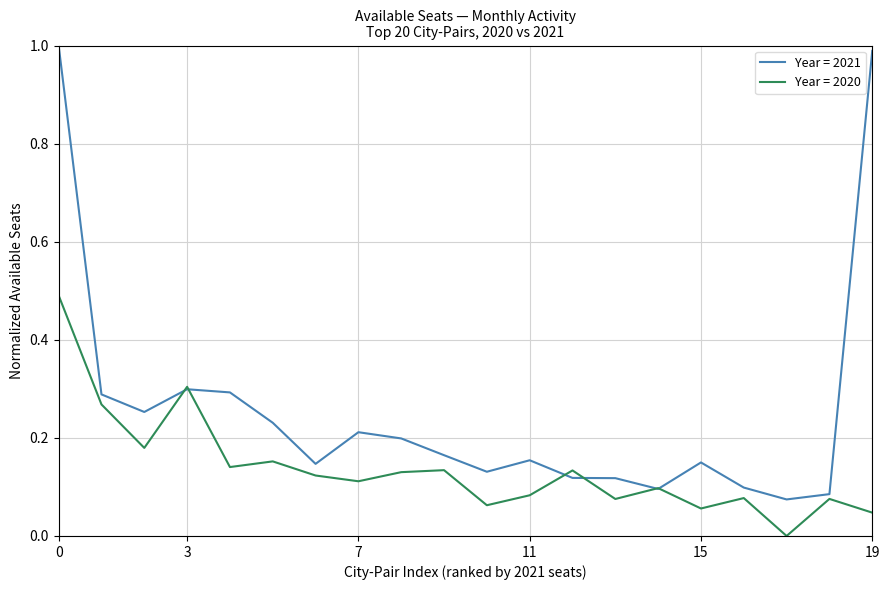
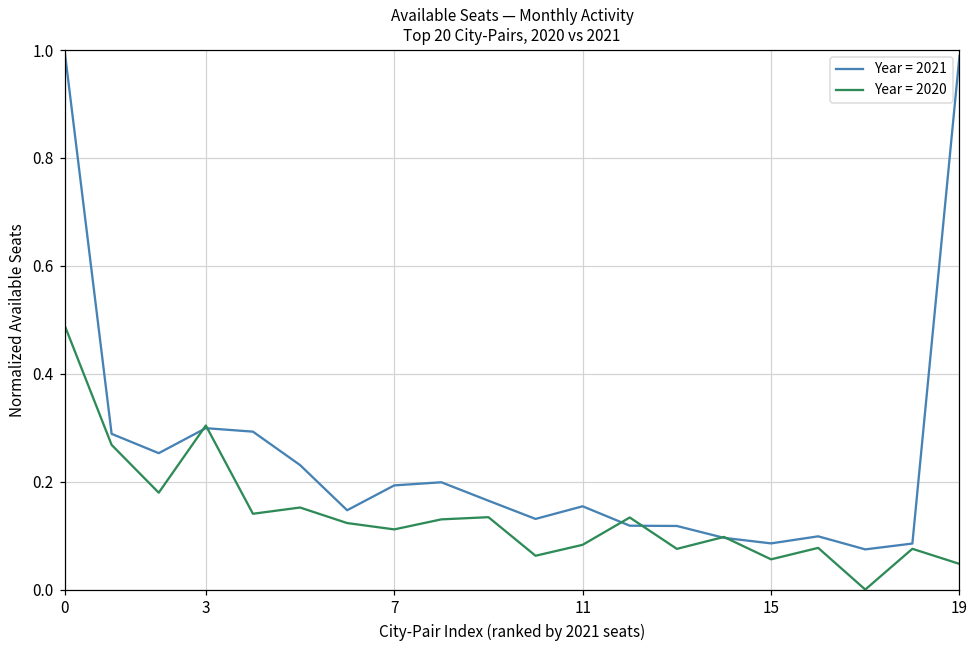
Year = 2021, 7: 0.21 -> 0.19
Year = 2021, 15: 0.15 -> 0.09
